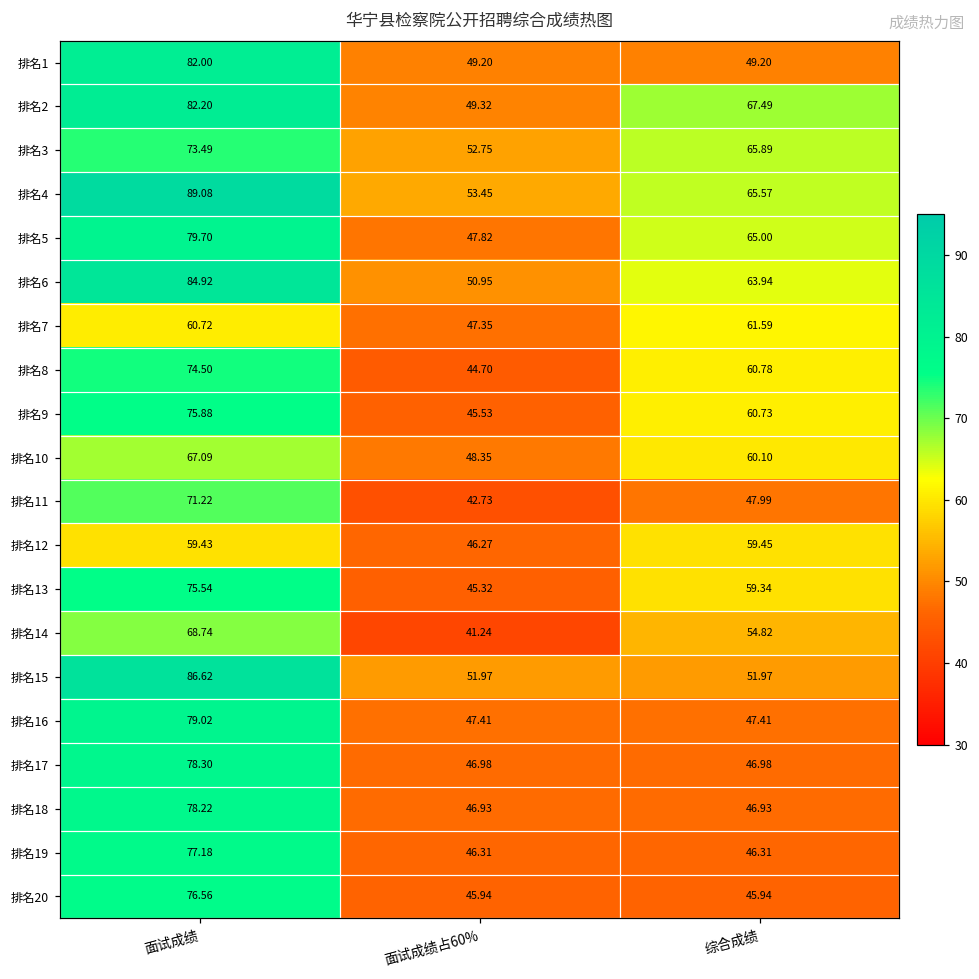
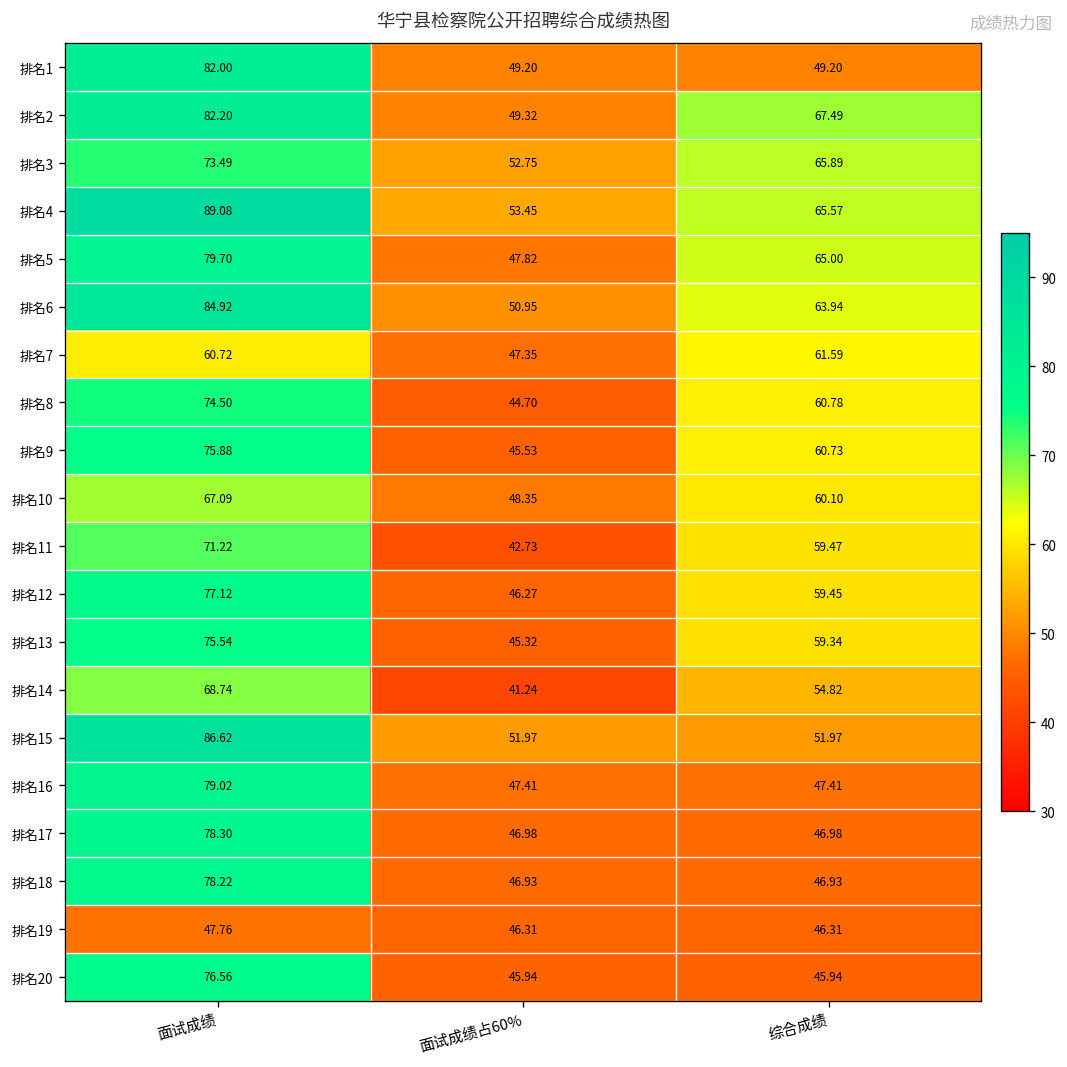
排名11, 综合成绩: 47.99 -> 59.47
排名12, 面试成绩: 59.43 -> 77.12
排名19, 面试成绩: 77.18 -> 47.76
